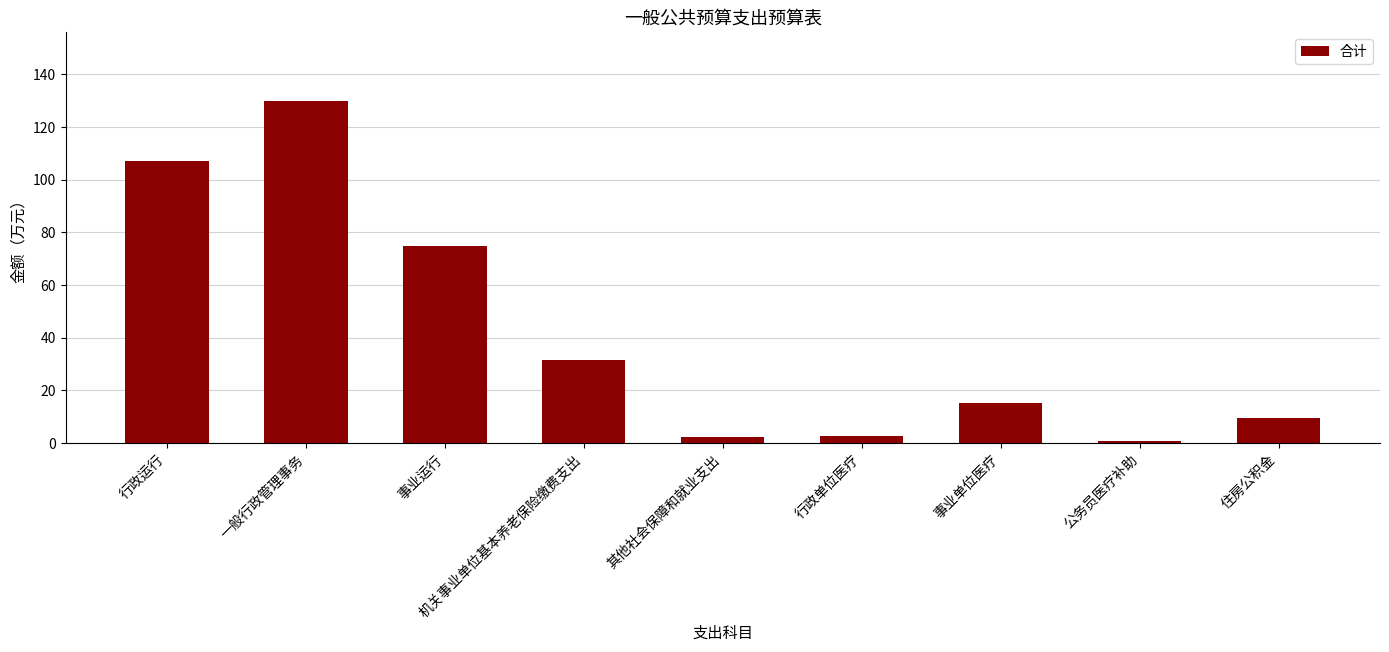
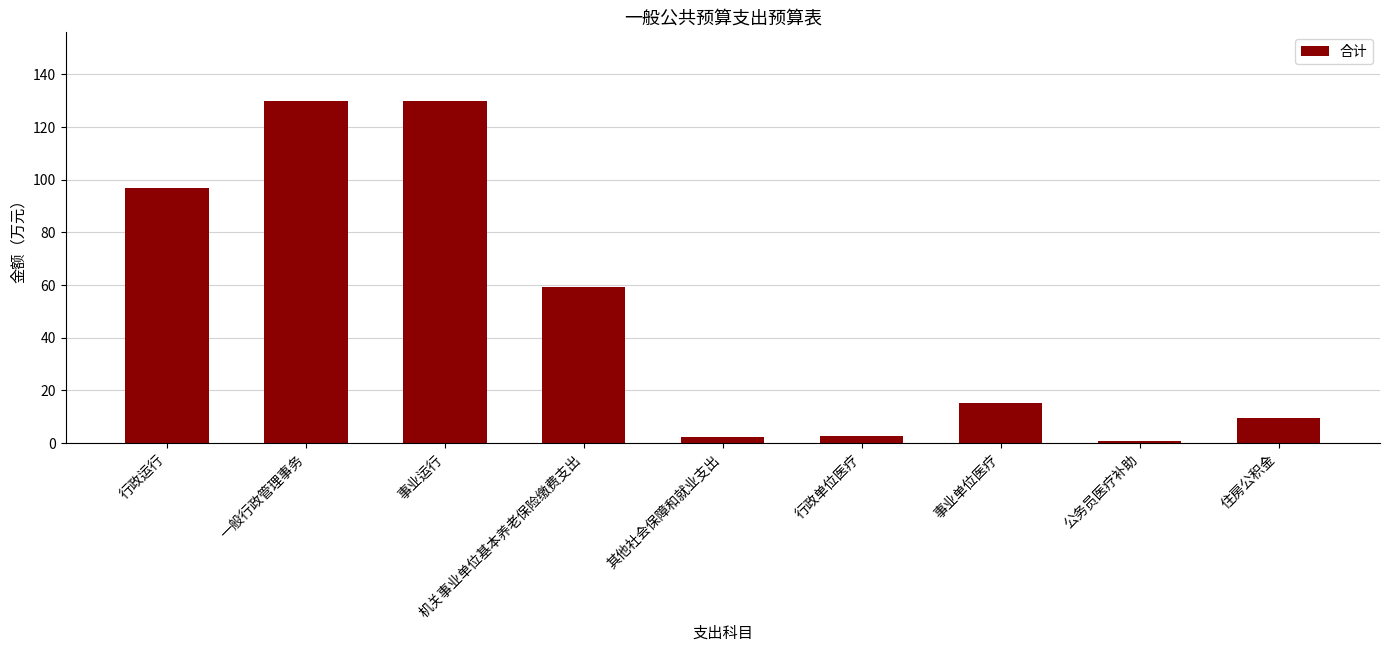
行政运行: 107 -> 97
事业运行: 75 -> 130
机关事业单位基本养老保险缴费支出: 31 -> 59
